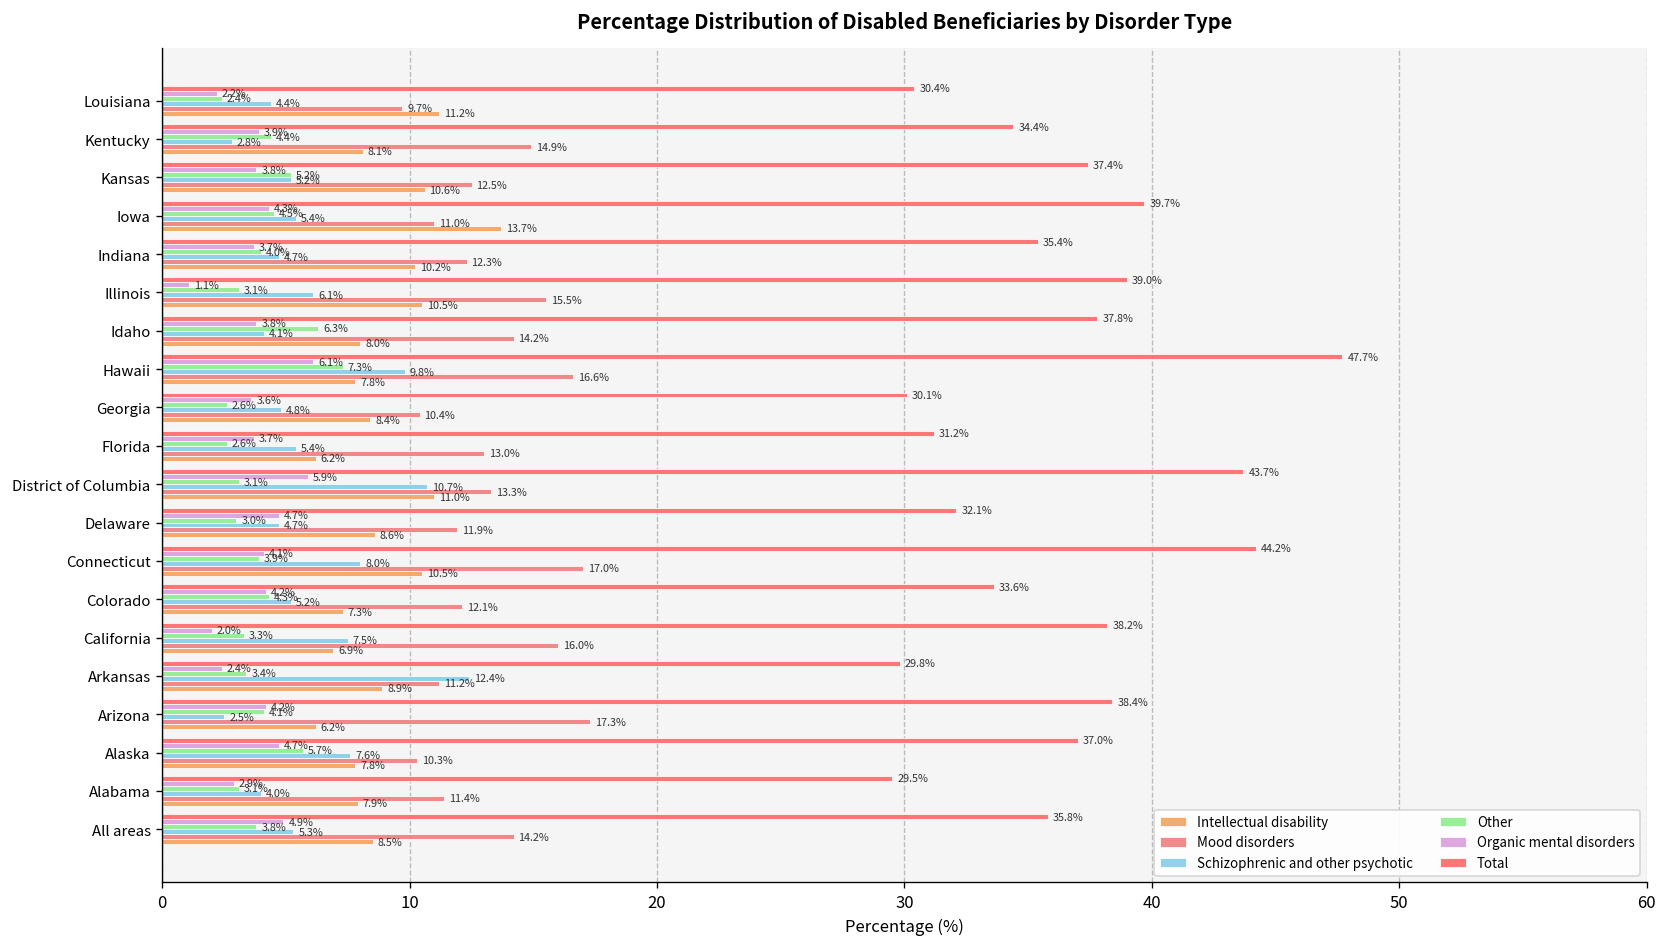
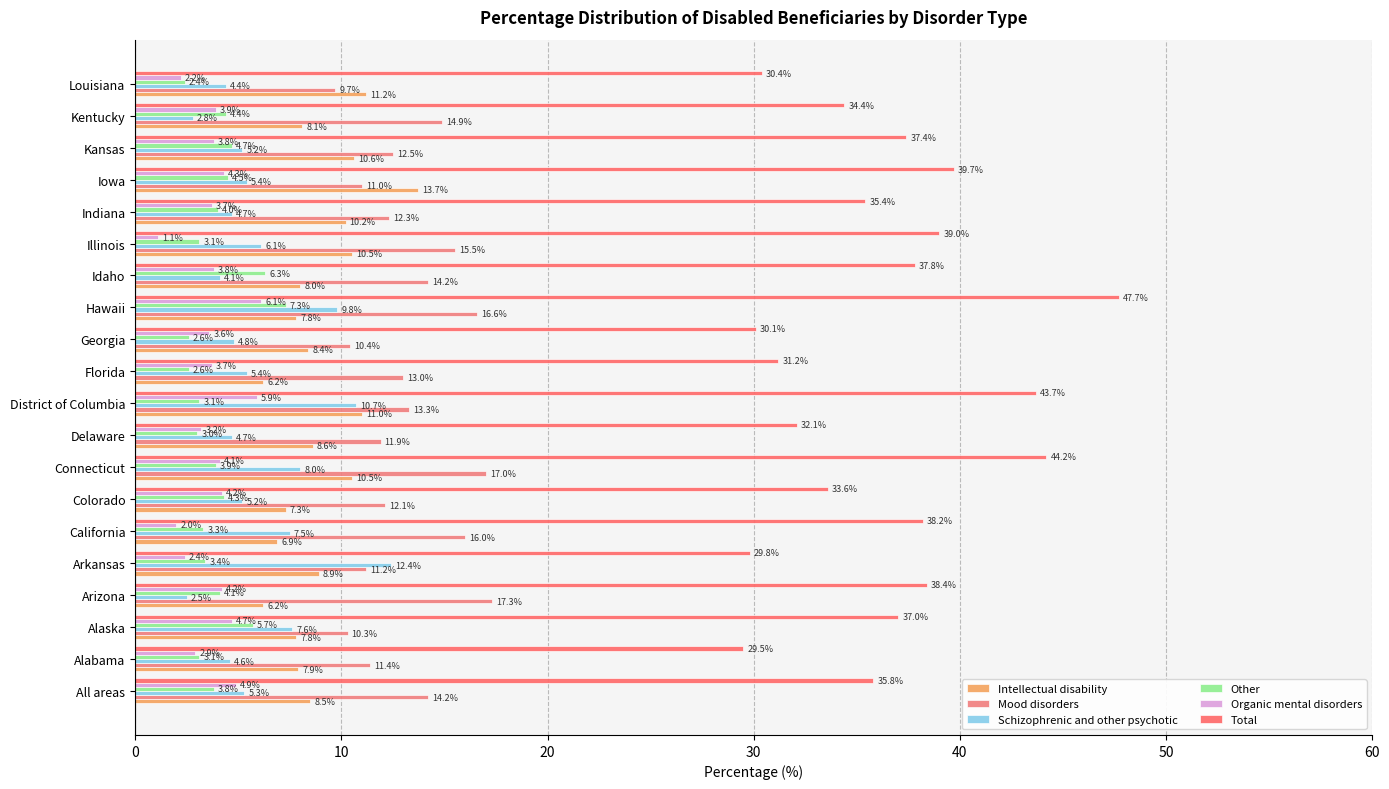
Other, Kansas: 5.2% -> 4.7%
Organic mental disorders, Delaware: 4.7% -> 3.2%
Schizophrenic and other psychotic, Alabama: 4.0% -> 4.6%
